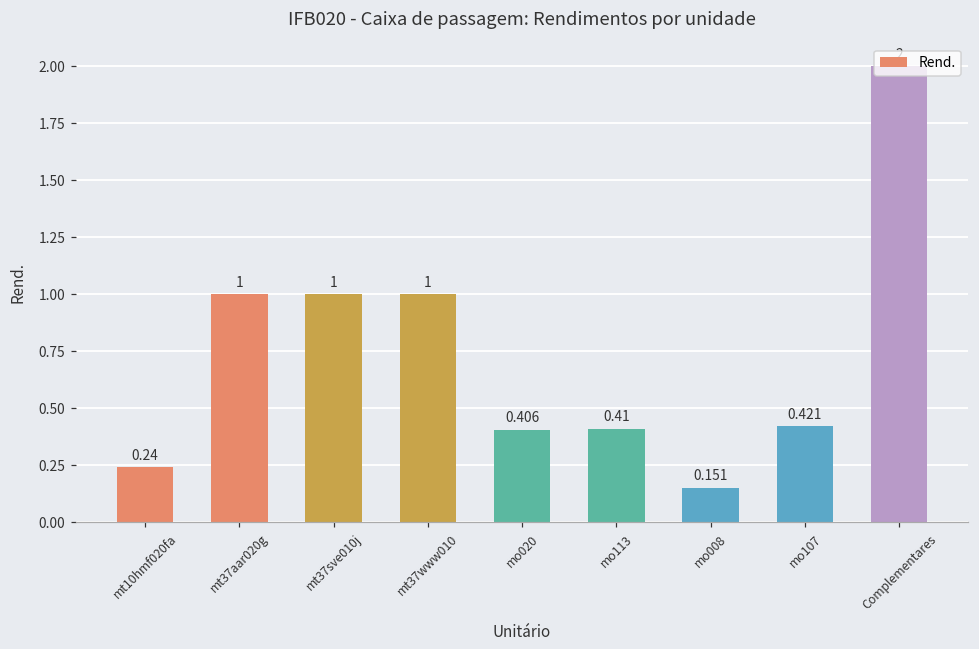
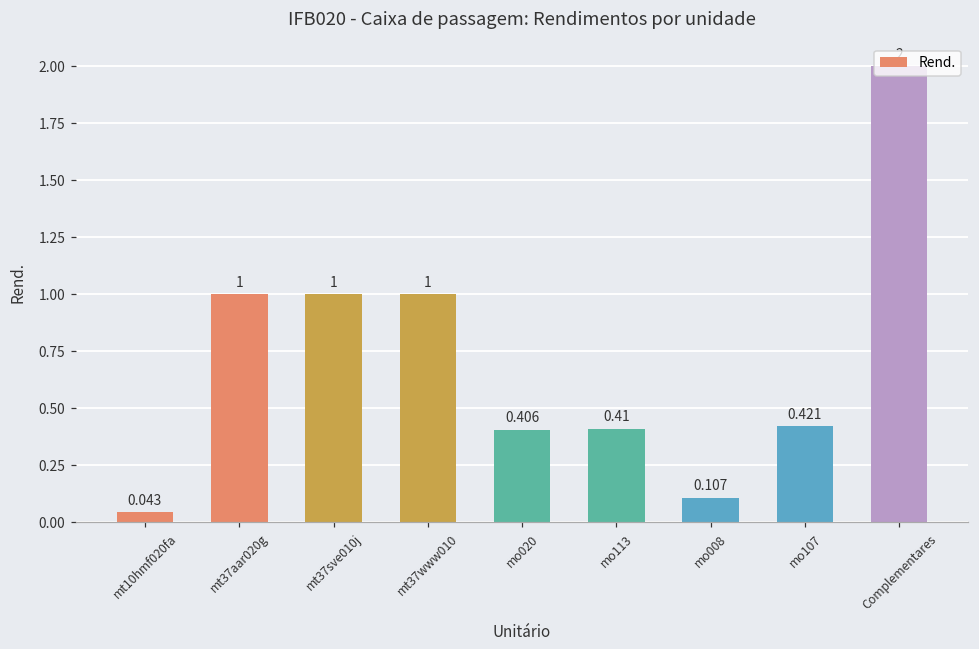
mt10hmf020fa: 0.24 -> 0.043
mo008: 0.151 -> 0.107
